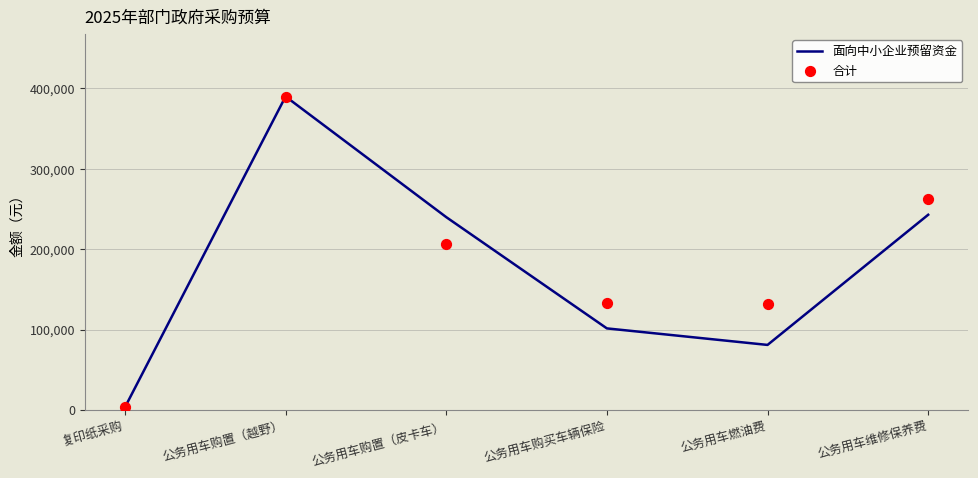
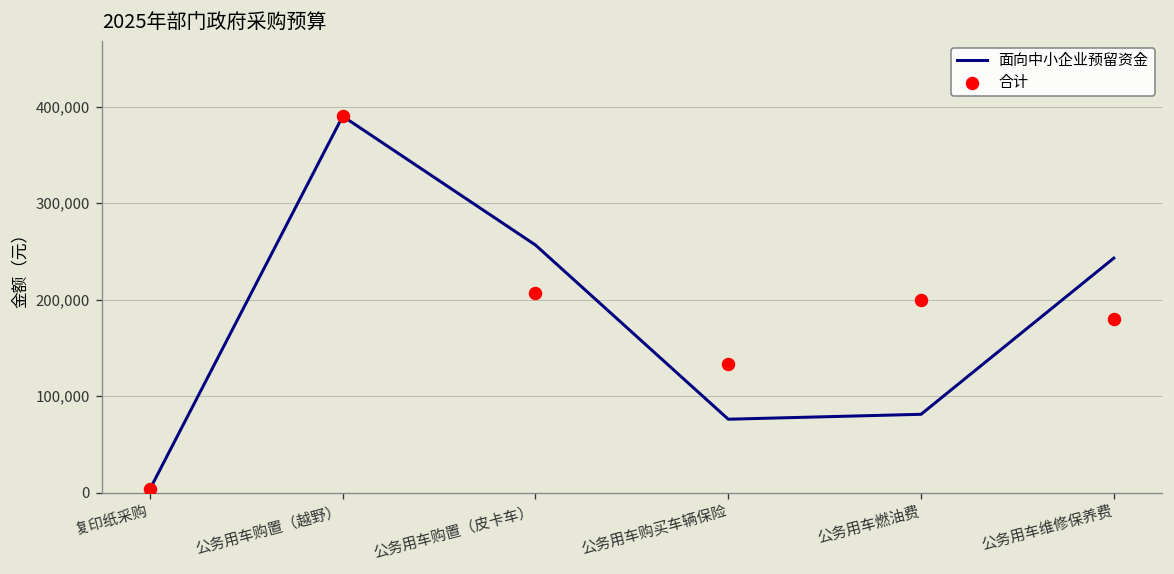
面向中小企业预留资金, 公务用车购置（皮卡车）: 240,000 -> 260,000
面向中小企业预留资金, 公务用车购买车辆保险: 100,000 -> 80,000
合计, 公务用车燃油费: 130,000 -> 200,000
合计, 公务用车维修保养费: 260,000 -> 180,000
